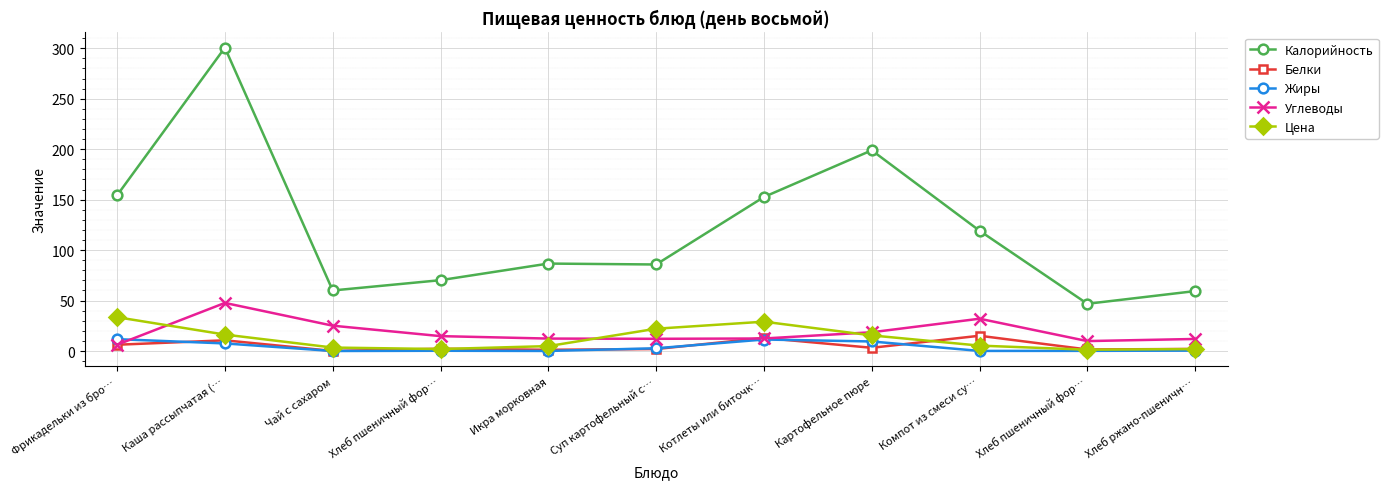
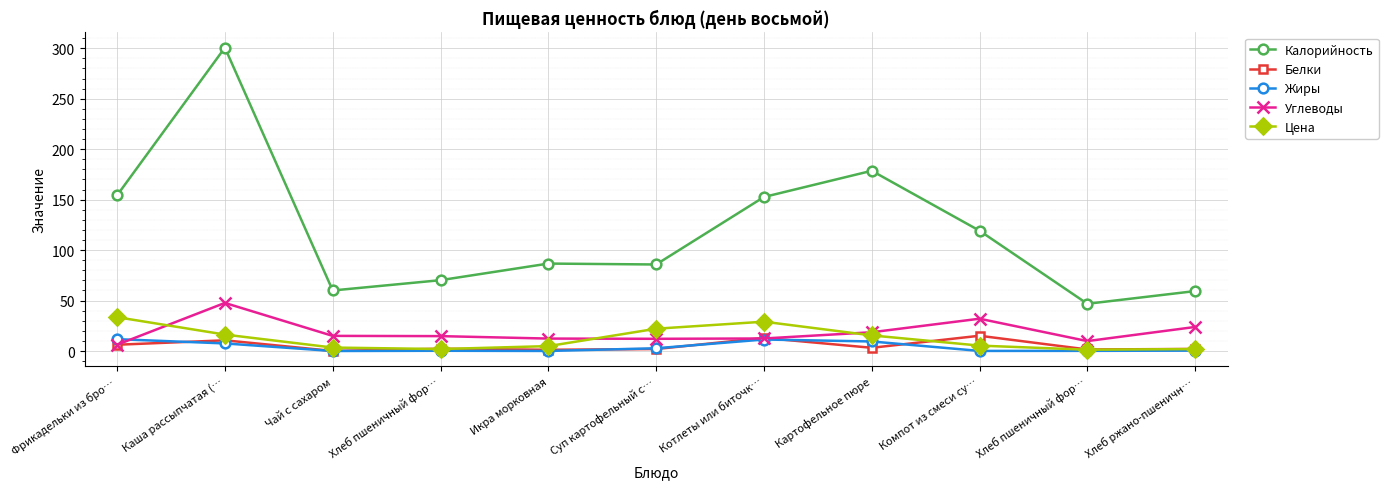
Углеводы, Чай с сахаром: 25 -> 15
Калорийность, Картофельное пюре: 199 -> 179
Углеводы, Хлеб ржано-пшеничн…: 12 -> 24
